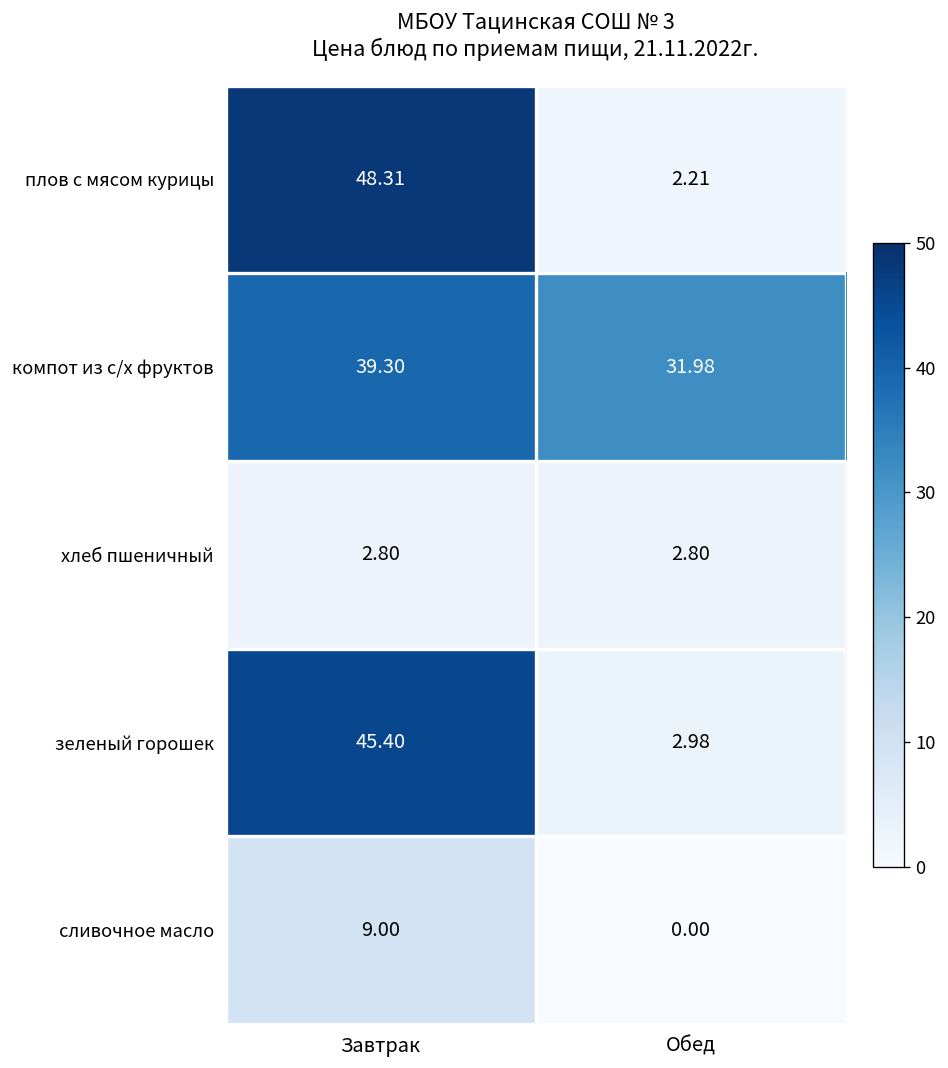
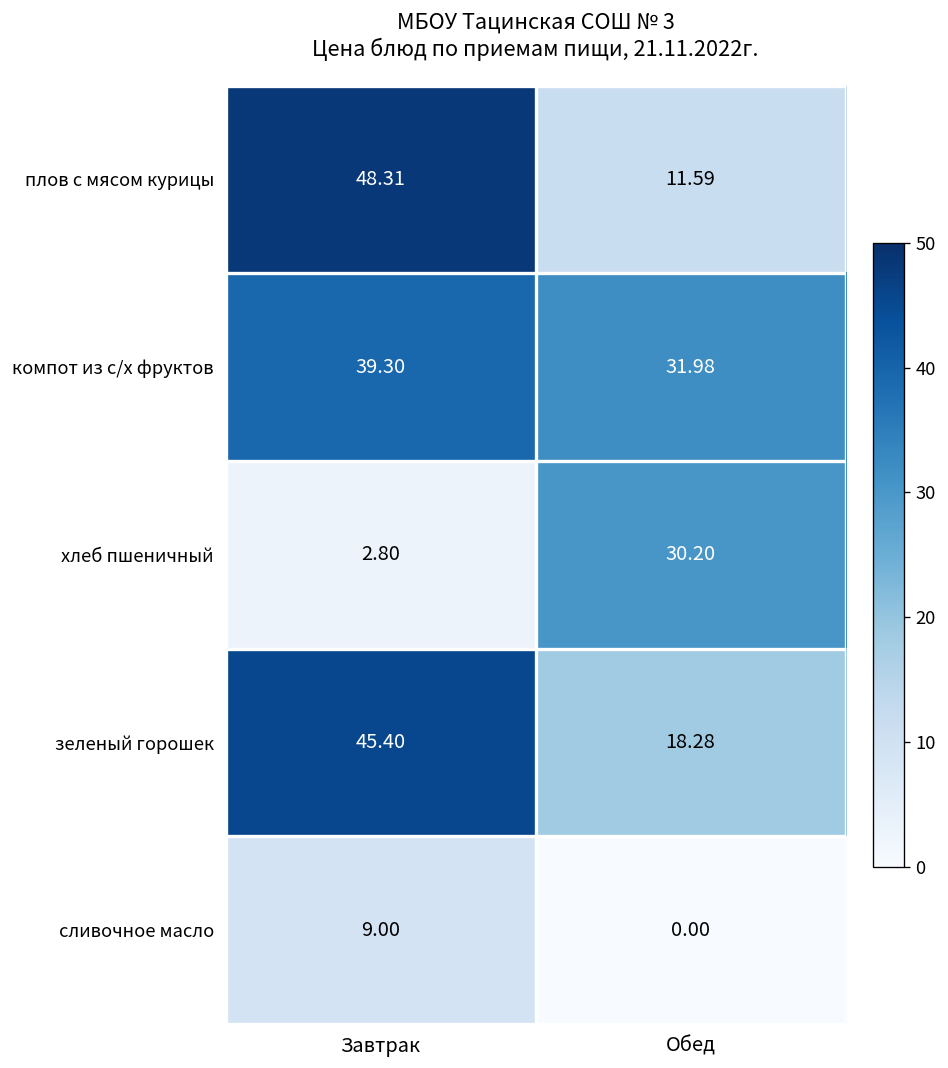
плов с мясом курицы, Обед: 2.21 -> 11.59
хлеб пшеничный, Обед: 2.80 -> 30.20
зеленый горошек, Обед: 2.98 -> 18.28
